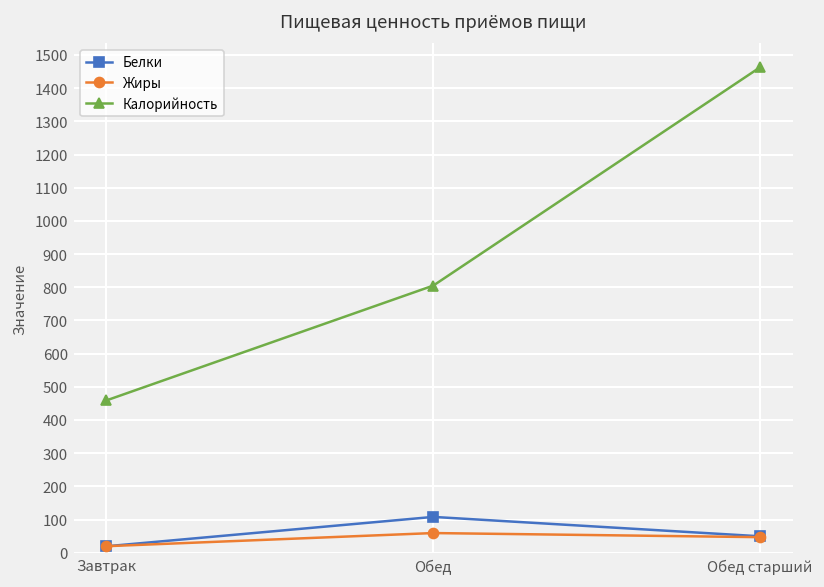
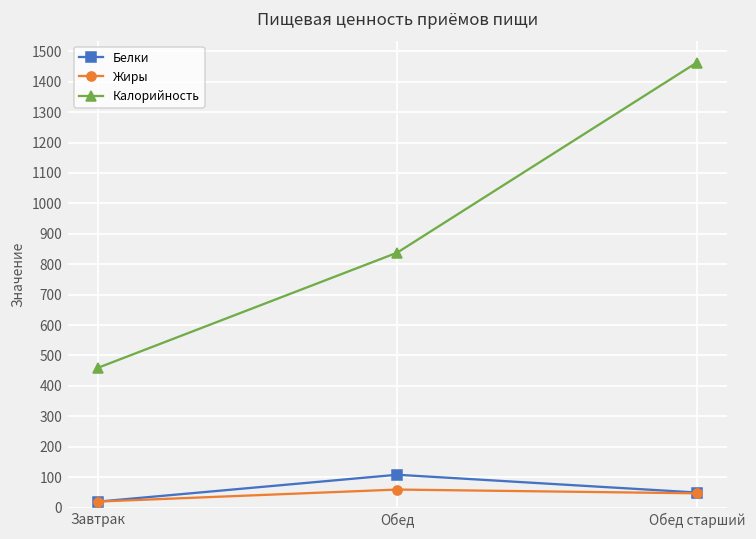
Калорийность, Обед: 810 -> 840
